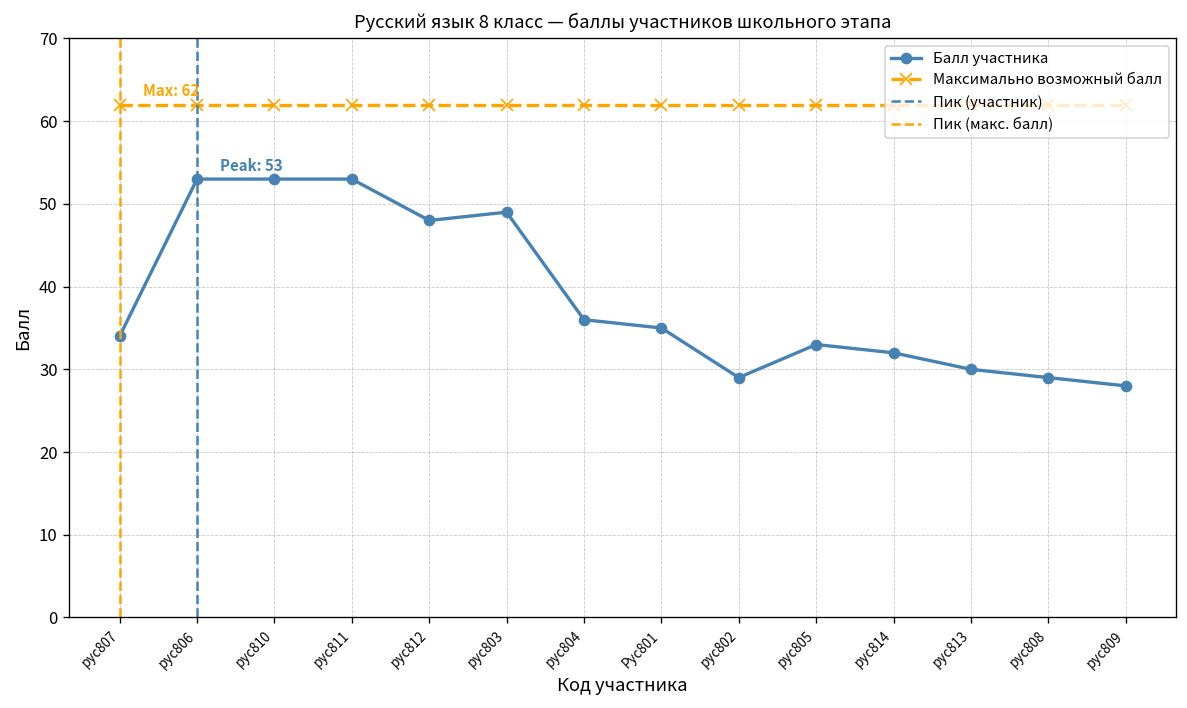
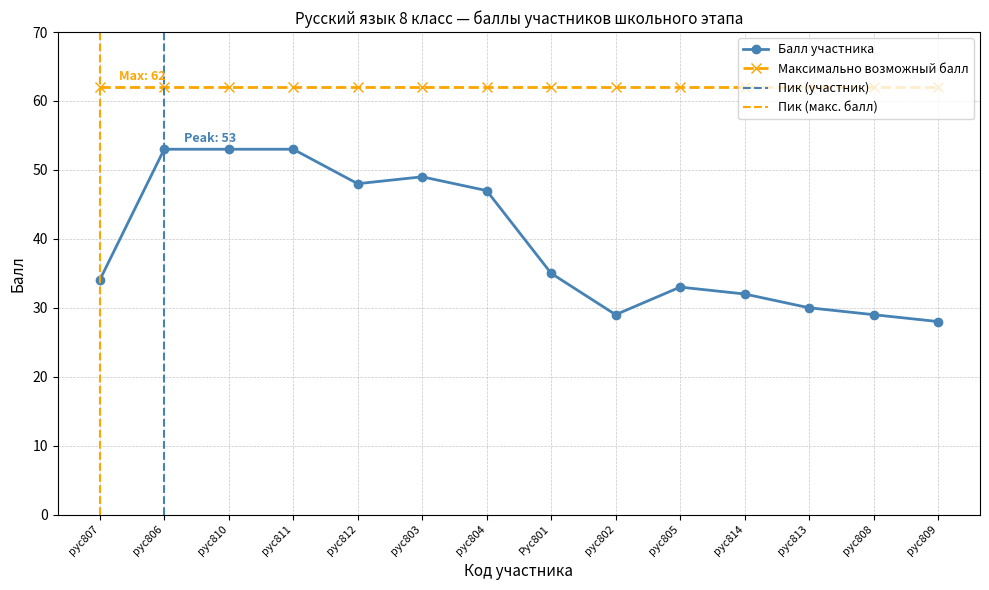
Балл участника, рус804: 36 -> 47
